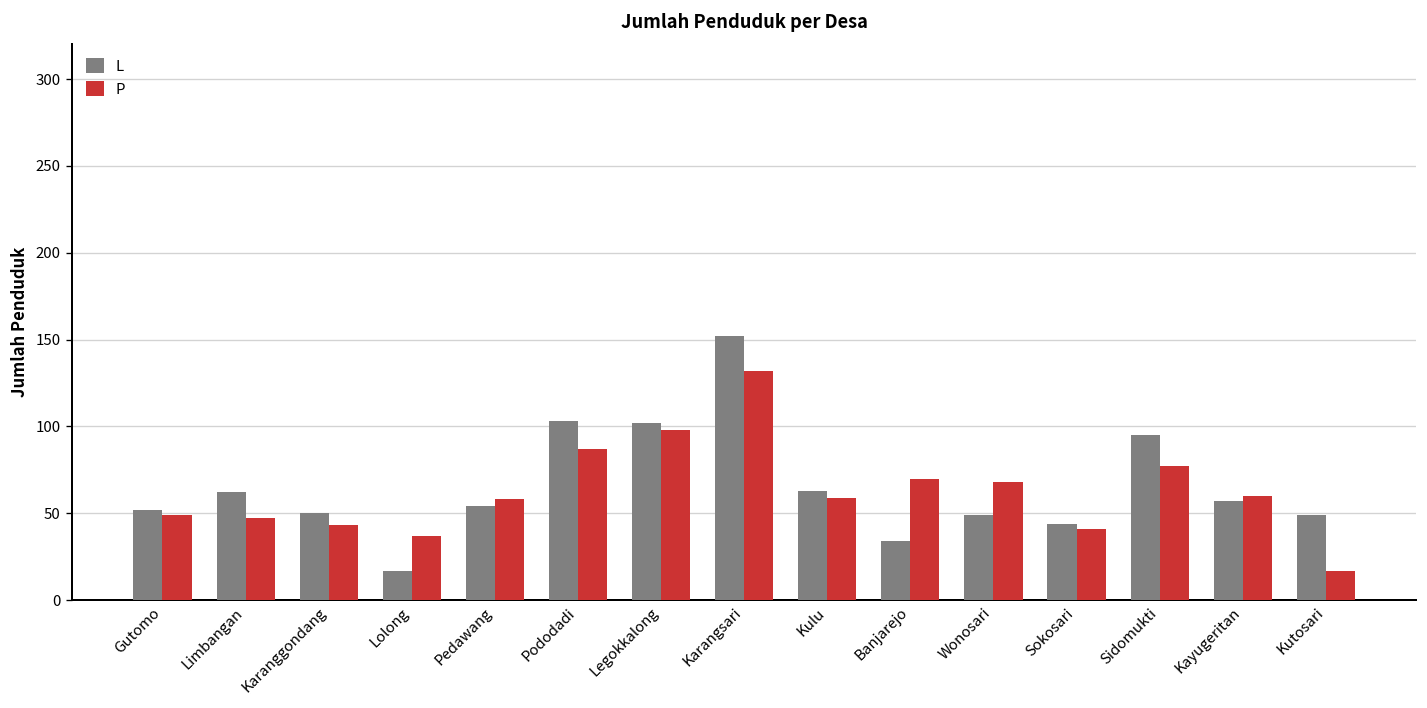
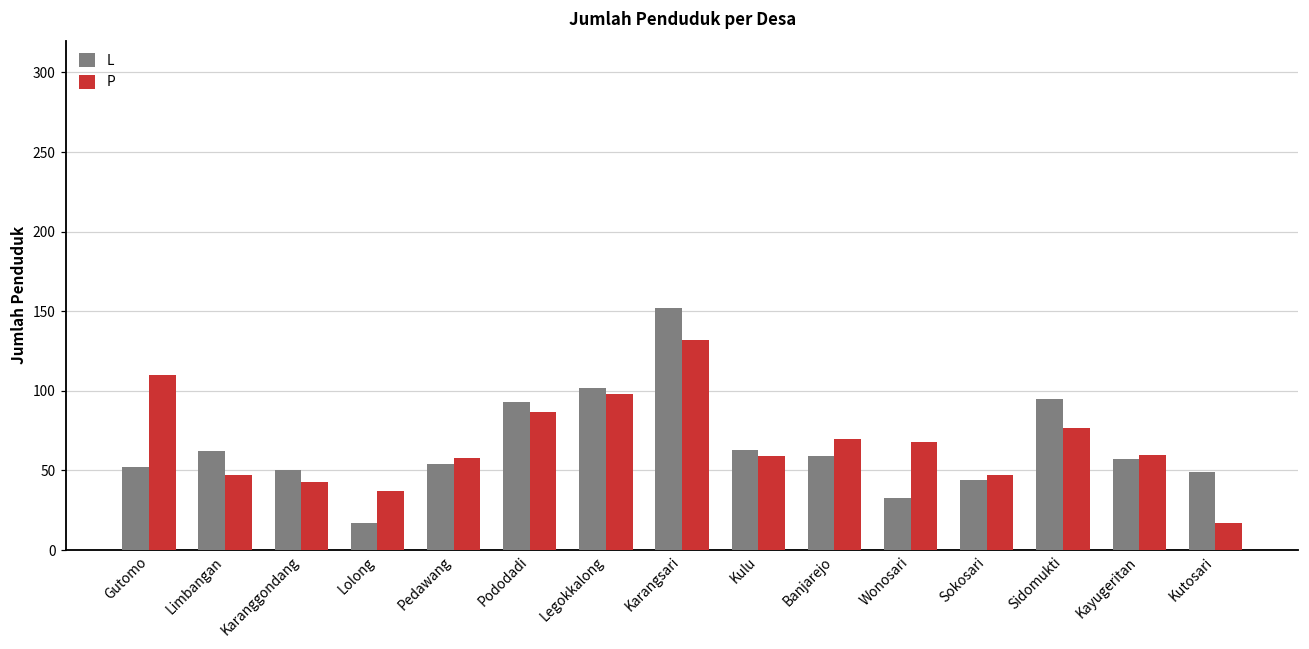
P, Gutomo: 49 -> 110
L, Pododadi: 103 -> 93
L, Banjarejo: 34 -> 59
L, Wonosari: 49 -> 33
P, Sokosari: 41 -> 47
